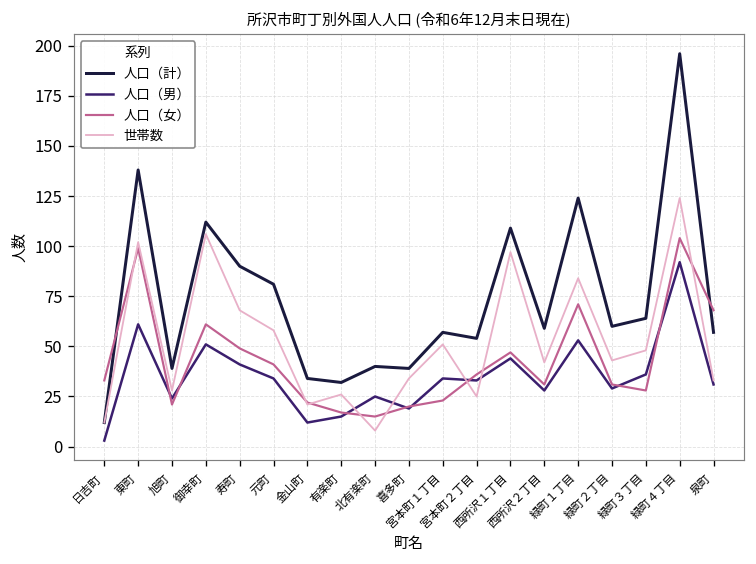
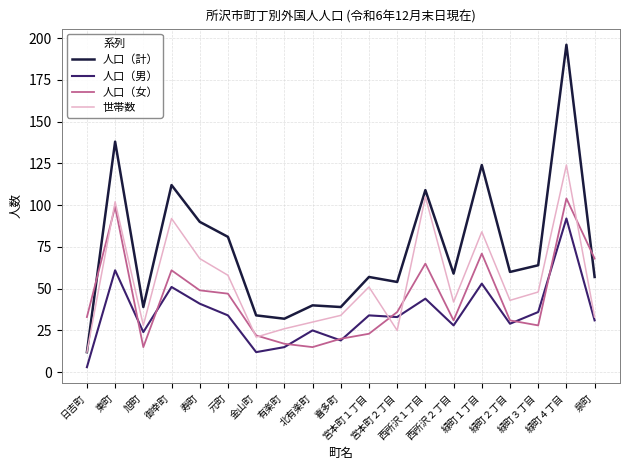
人口（女）, 旭町: 21 -> 15
世帯数, 御幸町: 106 -> 92
人口（女）, 元町: 41 -> 47
世帯数, 北有楽町: 8 -> 30
人口（女）, 西所沢１丁目: 47 -> 65
世帯数, 西所沢１丁目: 97 -> 105
